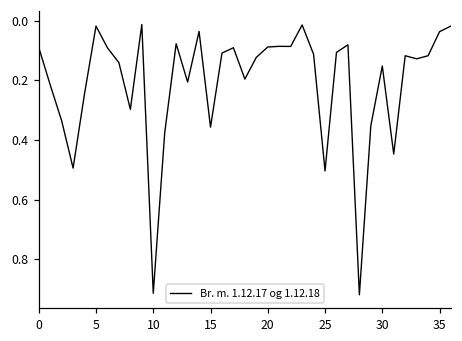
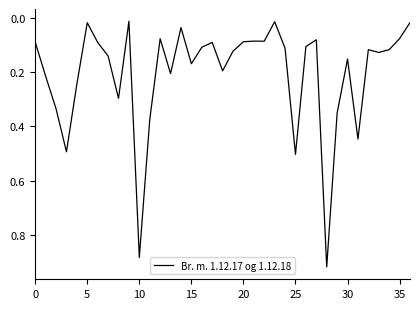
10: 0.91 -> 0.88
15: 0.36 -> 0.17
35: 0.04 -> 0.08
